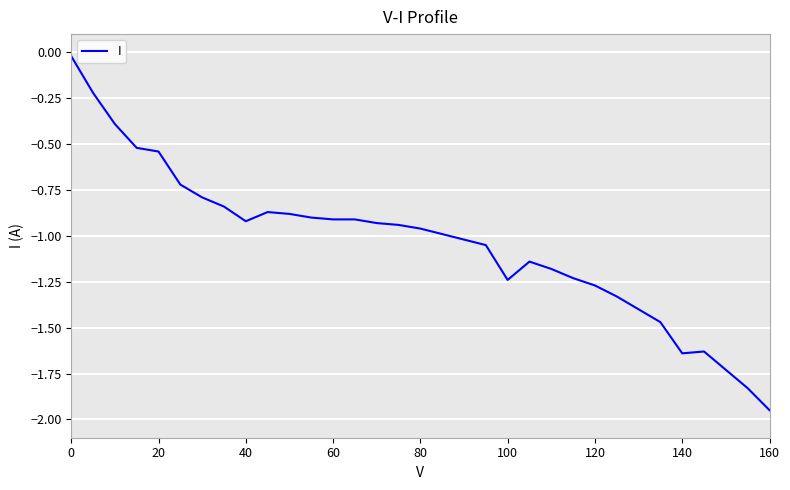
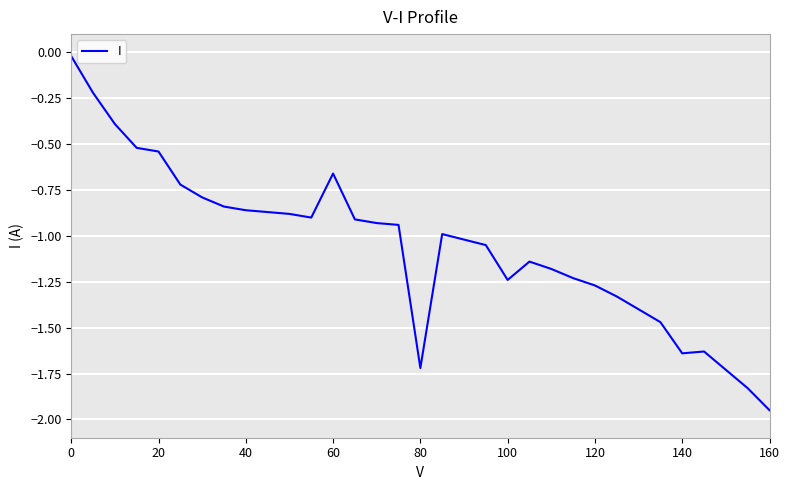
40: -0.92 -> -0.86
60: -0.91 -> -0.66
80: -0.96 -> -1.72
